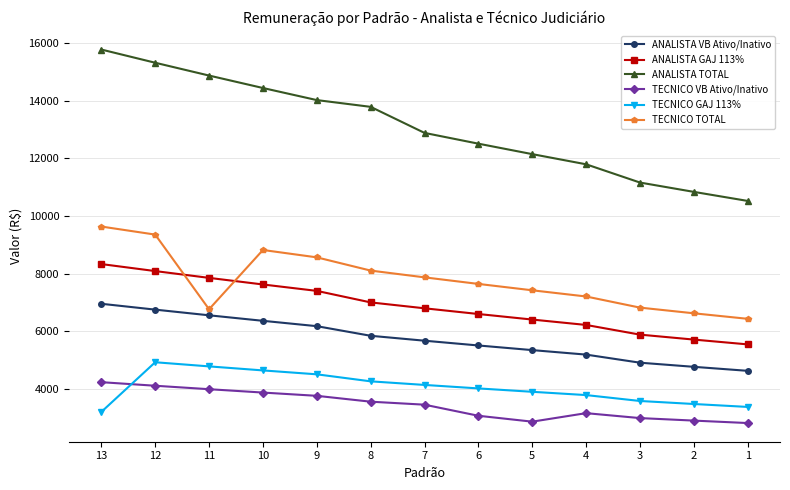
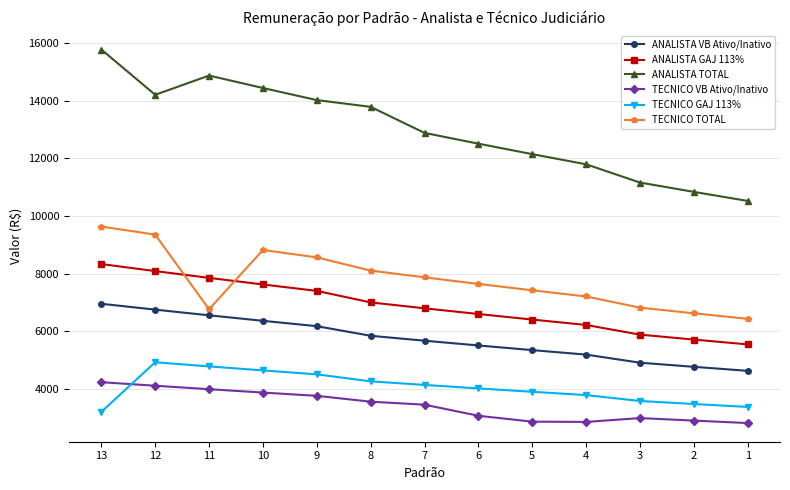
ANALISTA TOTAL, 12: 15300 -> 14200
TECNICO VB Ativo/Inativo, 4: 3200 -> 2900
